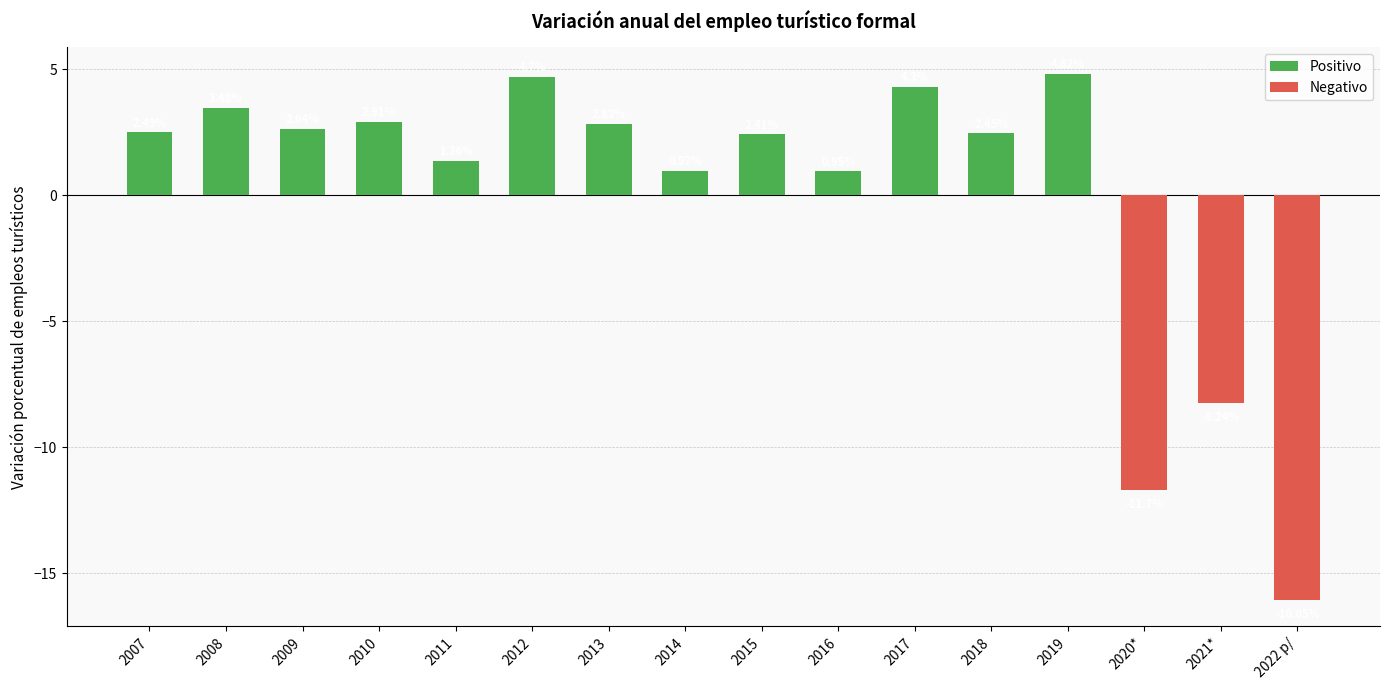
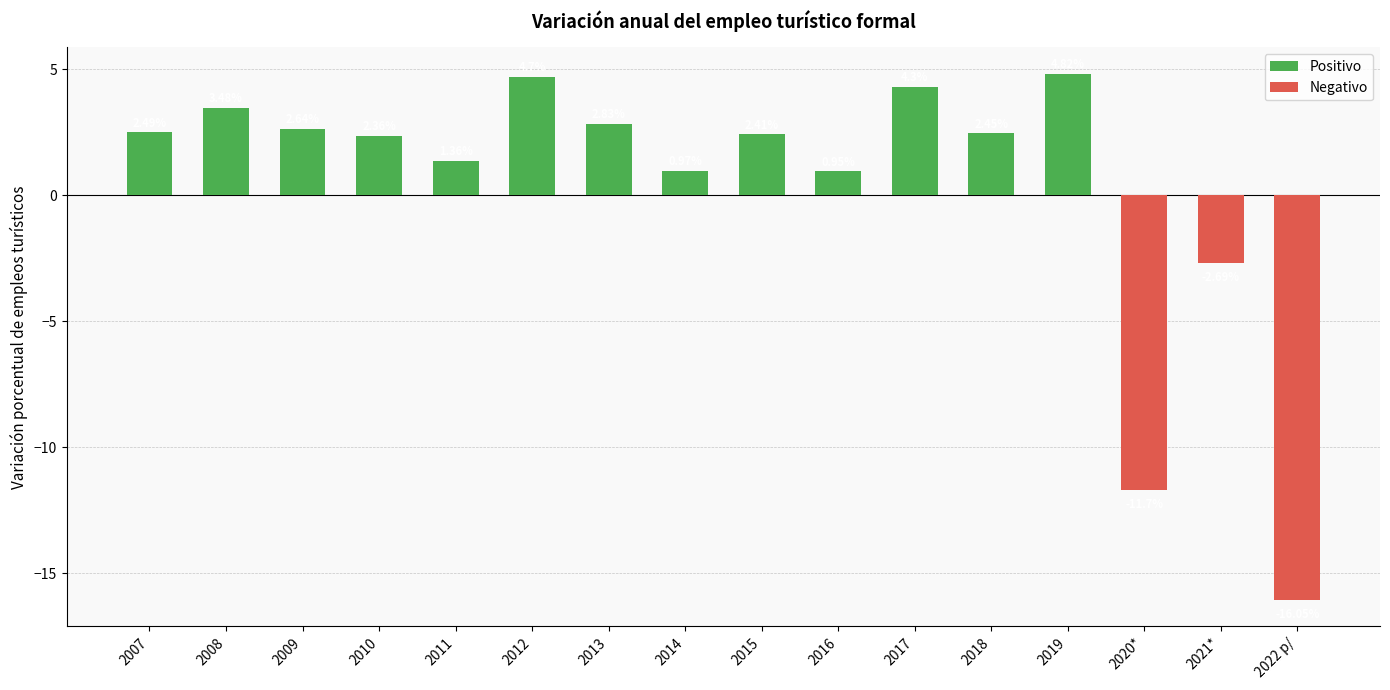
Positivo, 2010: 2.9 -> 2.4
Negativo, 2021*: -8.2 -> -2.7
